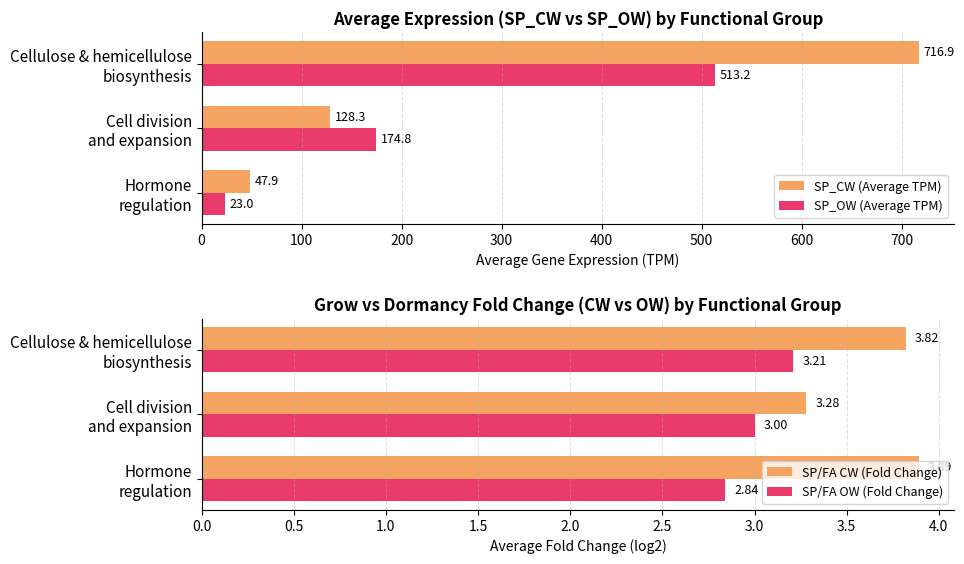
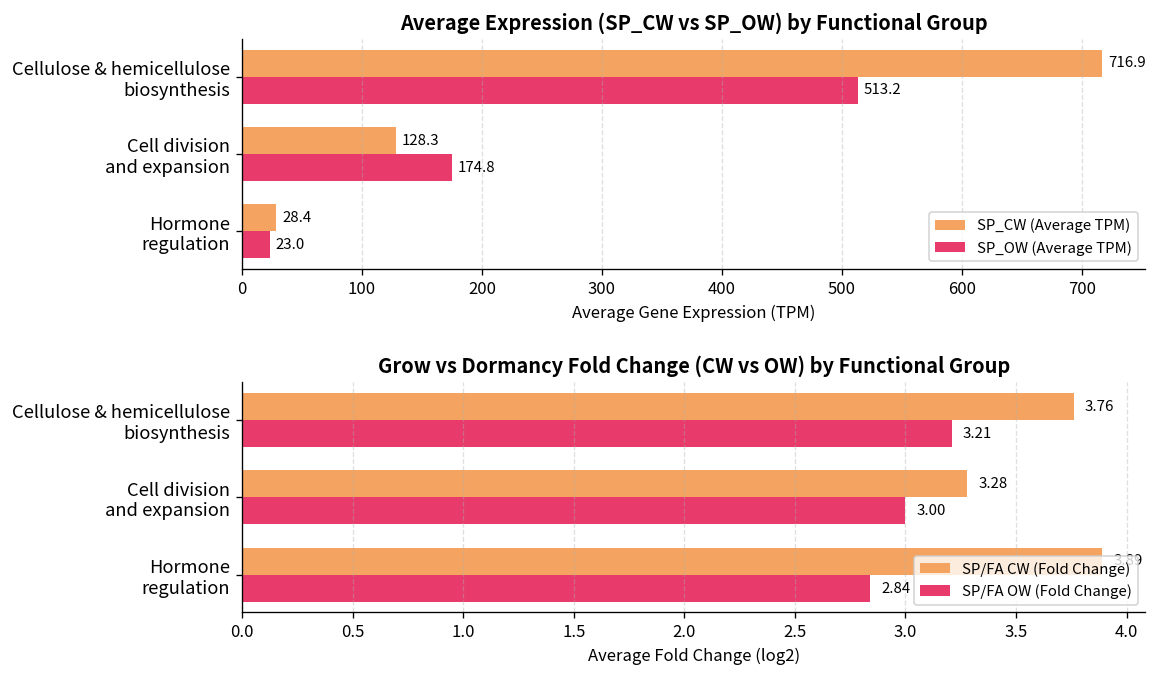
Average Expression (SP_CW vs SP_OW) by Functional Group, SP_CW (Average TPM), Hormone regulation: 47.9 -> 28.4
Grow vs Dormancy Fold Change (CW vs OW) by Functional Group, SP/FA CW (Fold Change), Cellulose & hemicellulose biosynthesis: 3.82 -> 3.76
